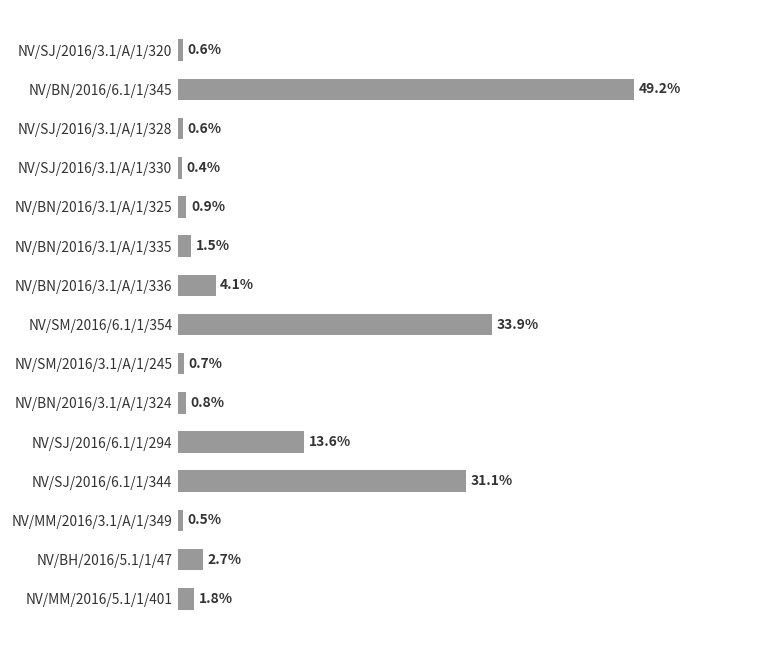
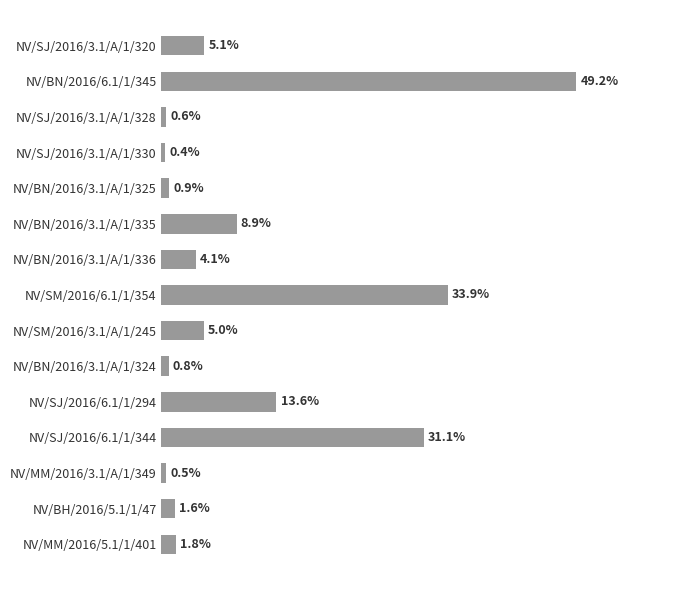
NV/SJ/2016/3.1/A/1/320: 0.6% -> 5.1%
NV/BN/2016/3.1/A/1/335: 1.5% -> 8.9%
NV/SM/2016/3.1/A/1/245: 0.7% -> 5.0%
NV/BH/2016/5.1/1/47: 2.7% -> 1.6%
